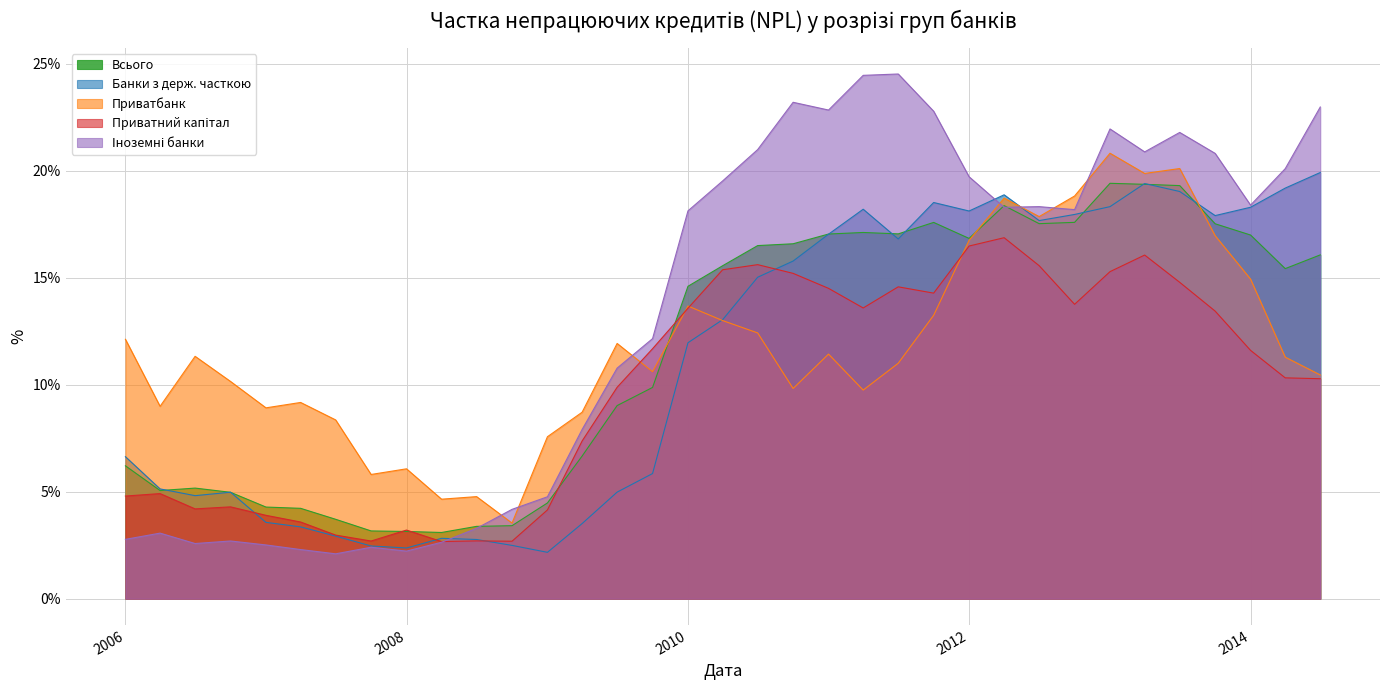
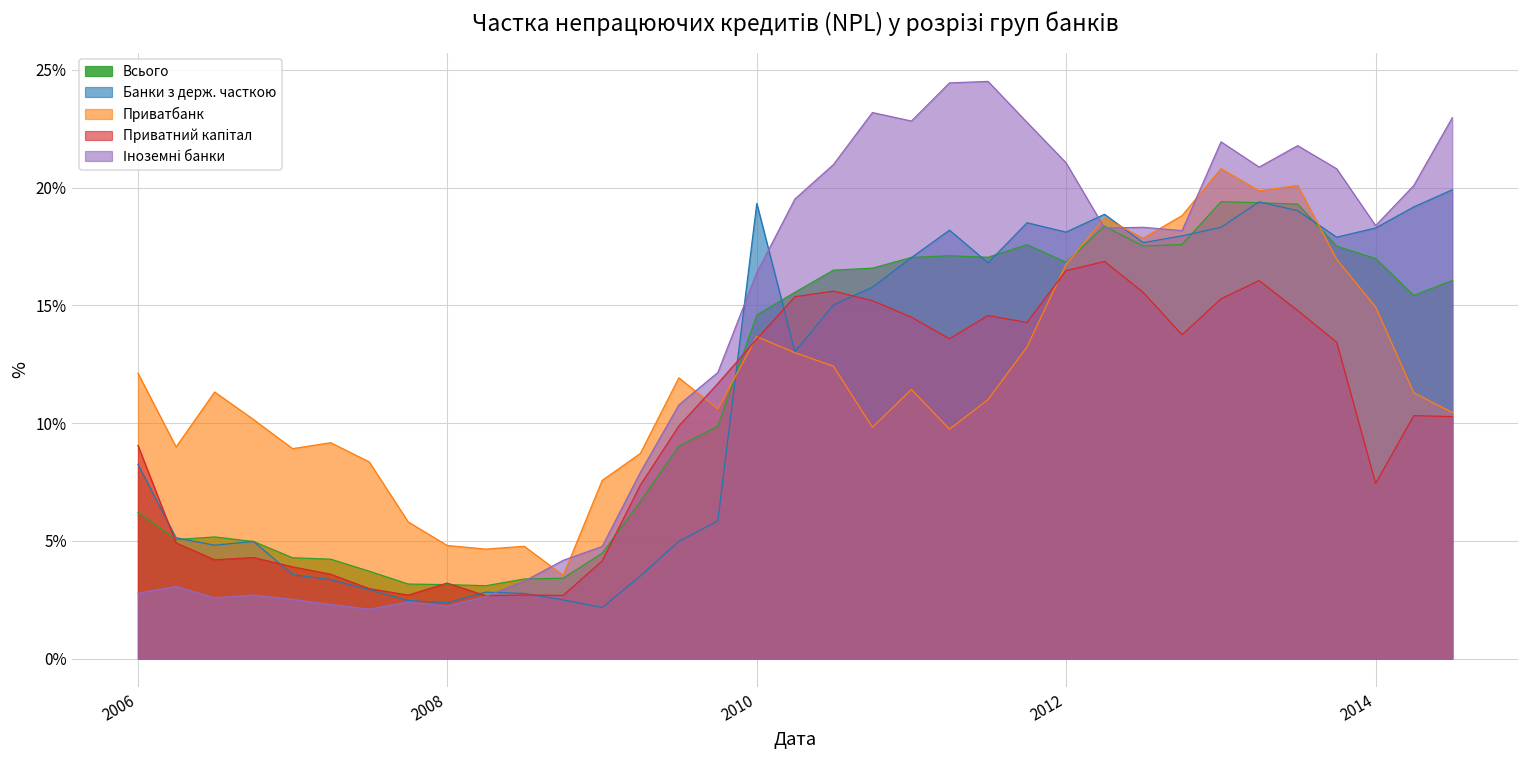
Банки з держ. часткою, 2006: 6.6% -> 8.2%
Приватний капітал, 2006: 4.8% -> 9.1%
Приватбанк, 2008: 6.1% -> 4.8%
Банки з держ. часткою, 2010: 12.0% -> 19.3%
Іноземні банки, 2010: 18.1% -> 16.4%
Іноземні банки, 2012: 19.7% -> 21.1%
Приватний капітал, 2014: 11.6% -> 7.4%
